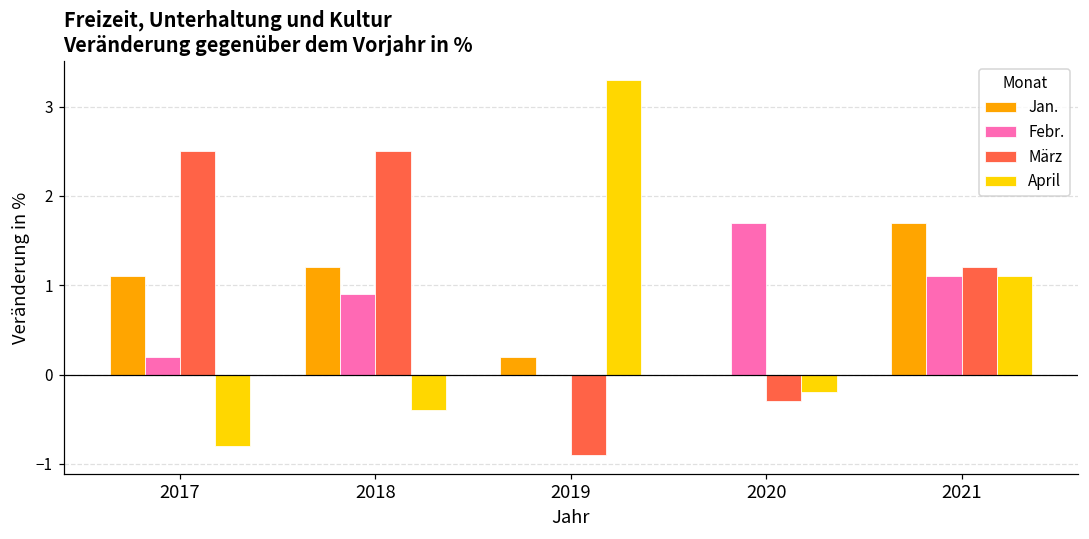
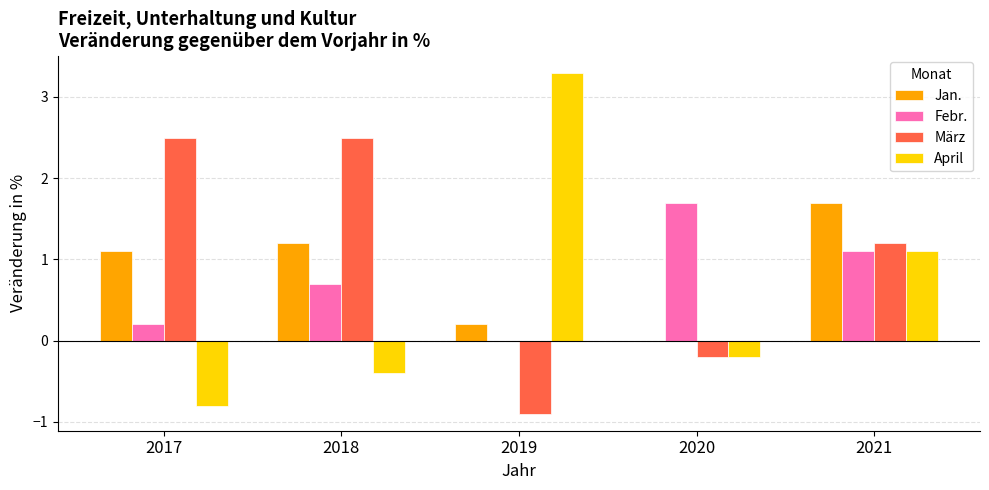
Febr., 2018: 0.9 -> 0.7
März, 2020: -0.3 -> -0.2
